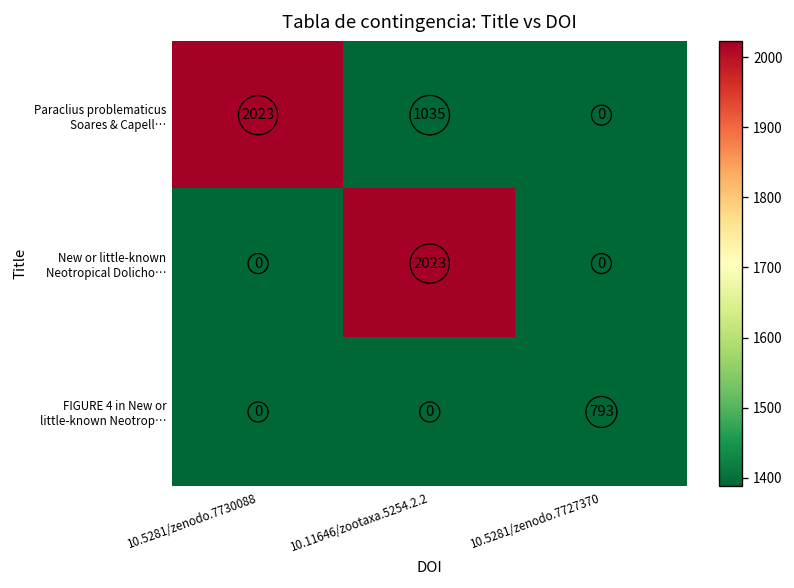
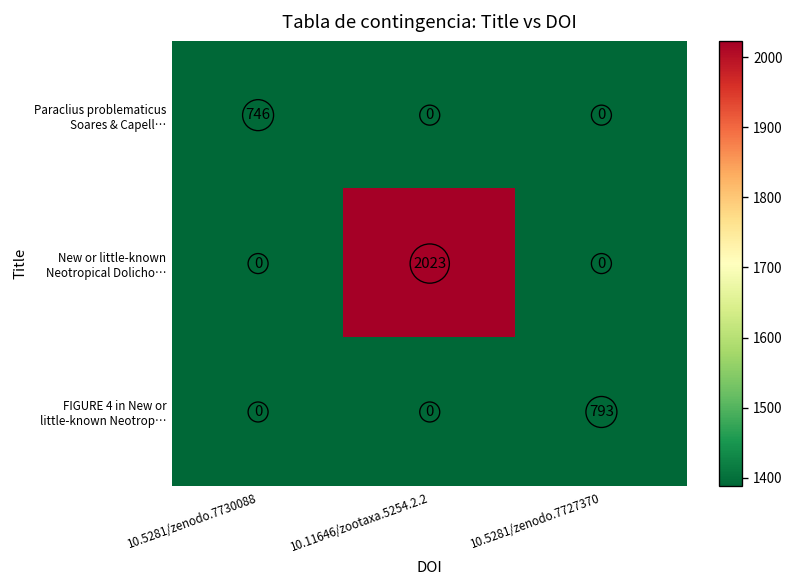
Paraclius problematicus Soares & Capell…, 10.5281/zenodo.7730088: 2023 -> 746
Paraclius problematicus Soares & Capell…, 10.11646/zootaxa.5254.2.2: 1035 -> 0
